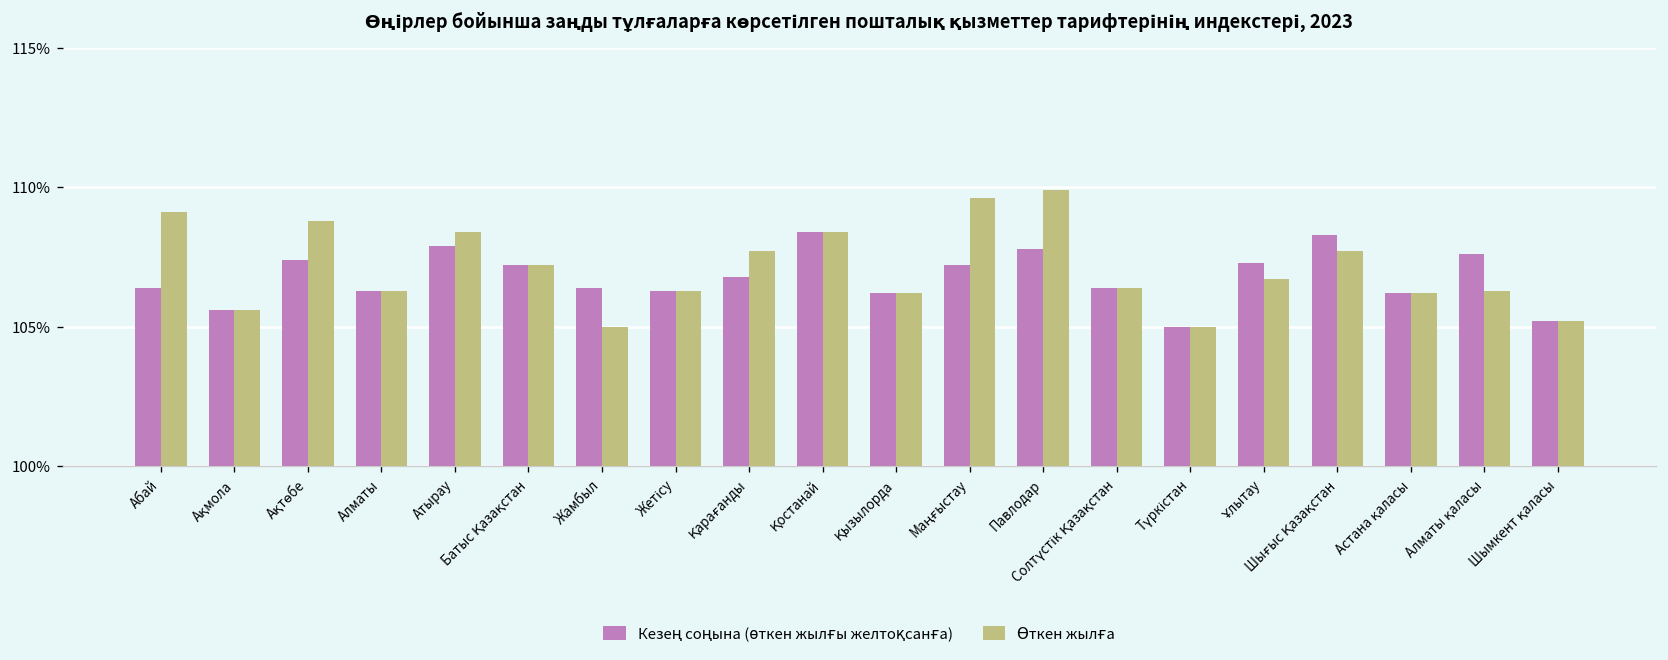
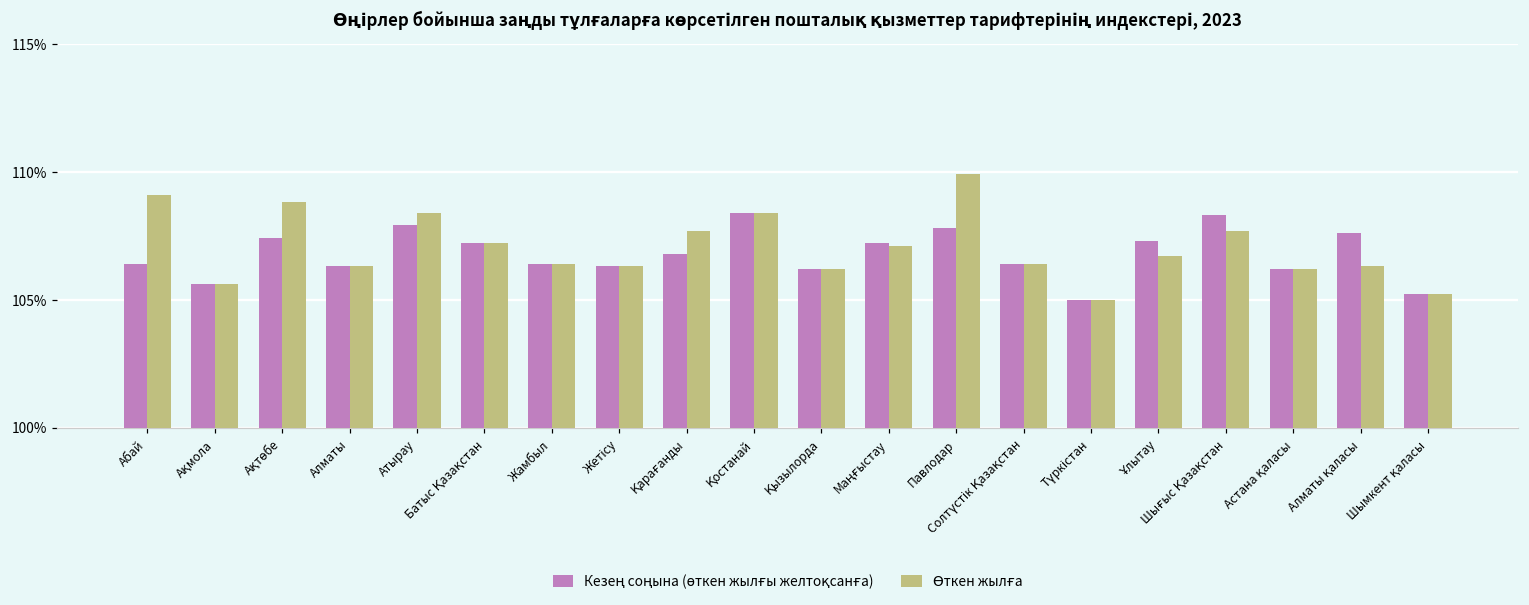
Өткен жылға, Жамбыл: 105.0% -> 106.4%
Өткен жылға, Маңғыстау: 109.6% -> 107.1%
